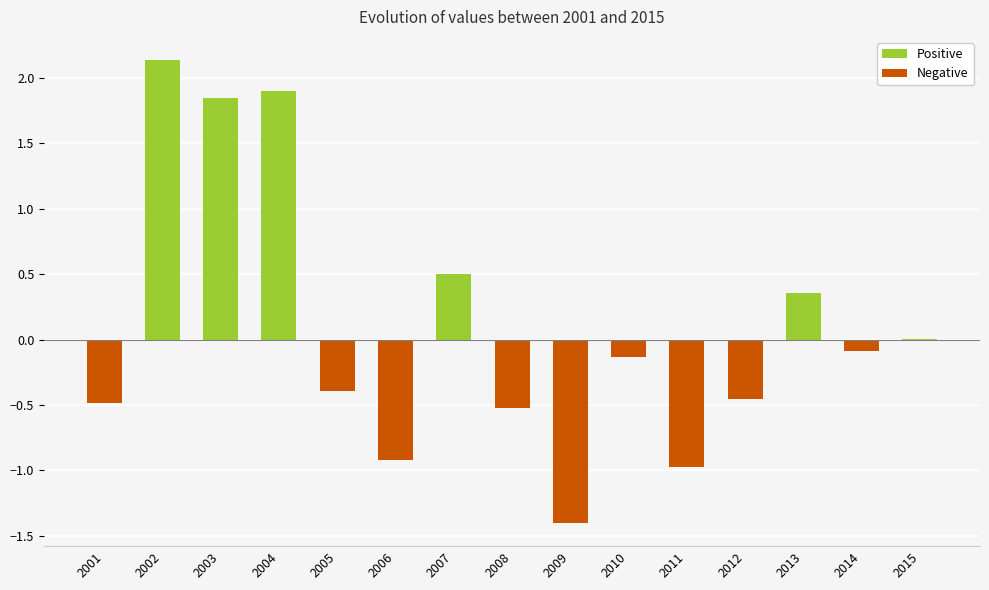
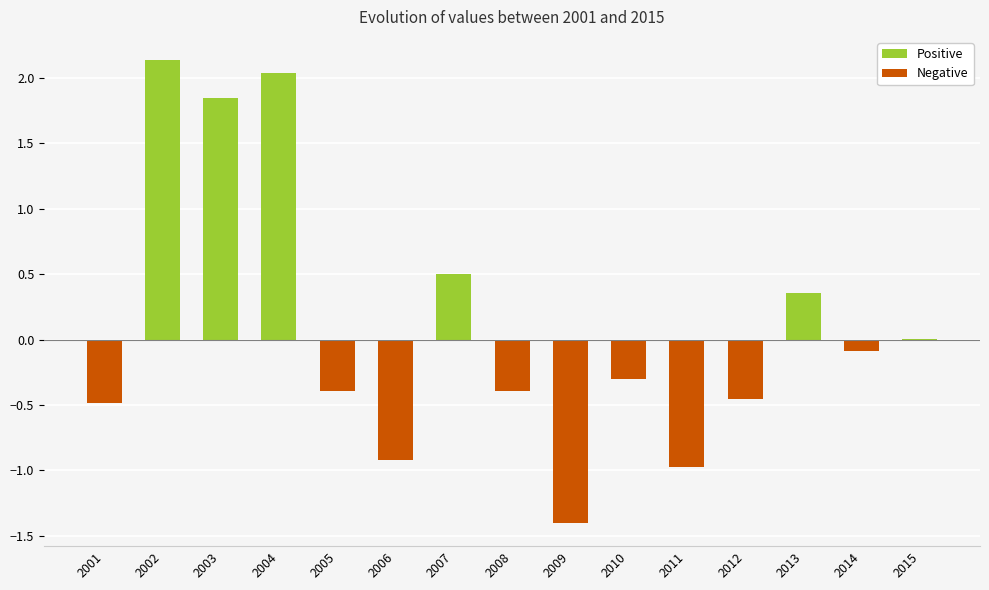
Positive, 2004: 1.90 -> 2.04
Negative, 2008: -0.53 -> -0.39
Negative, 2010: -0.13 -> -0.31
